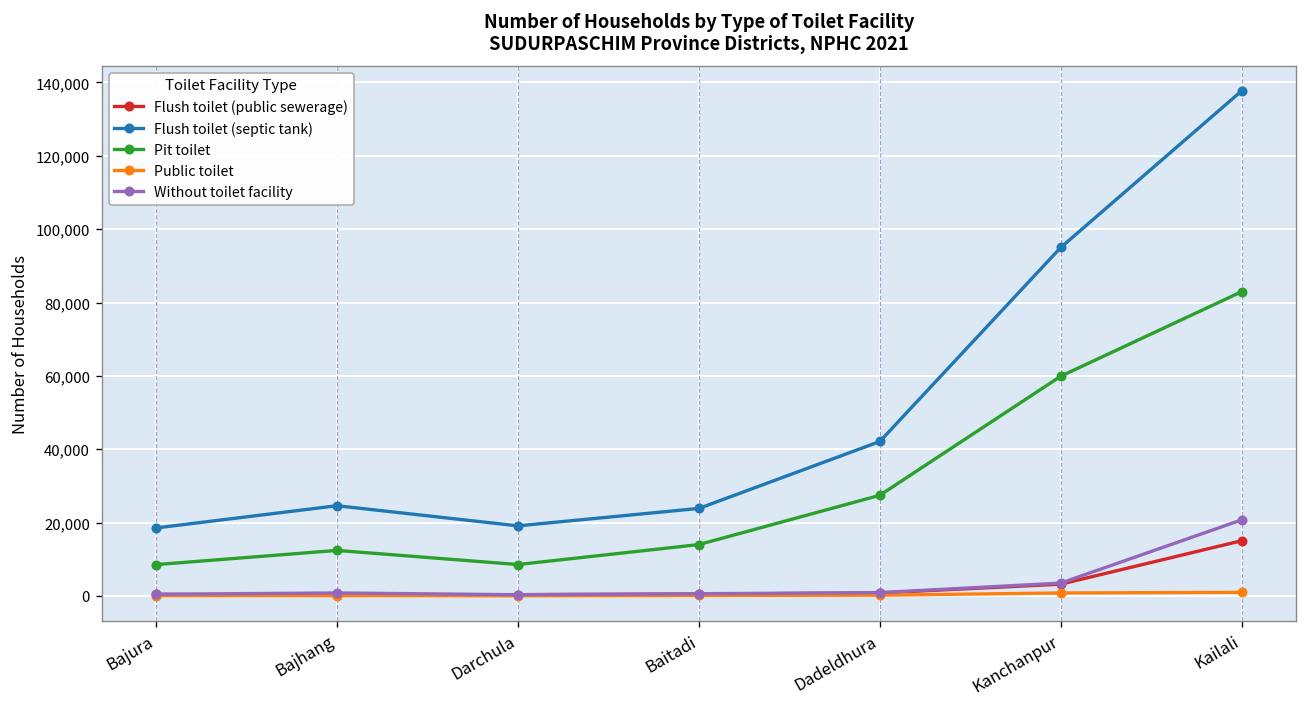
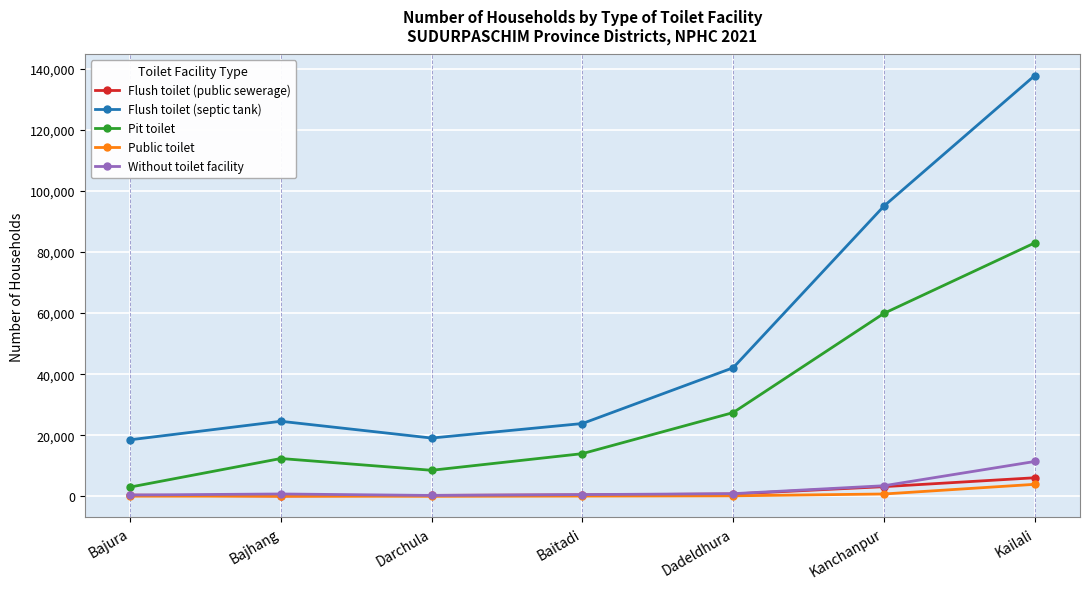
Pit toilet, Bajura: 9,000 -> 3,000
Flush toilet (public sewerage), Kailali: 15,000 -> 6,000
Public toilet, Kailali: 1,000 -> 4,000
Without toilet facility, Kailali: 21,000 -> 11,000
